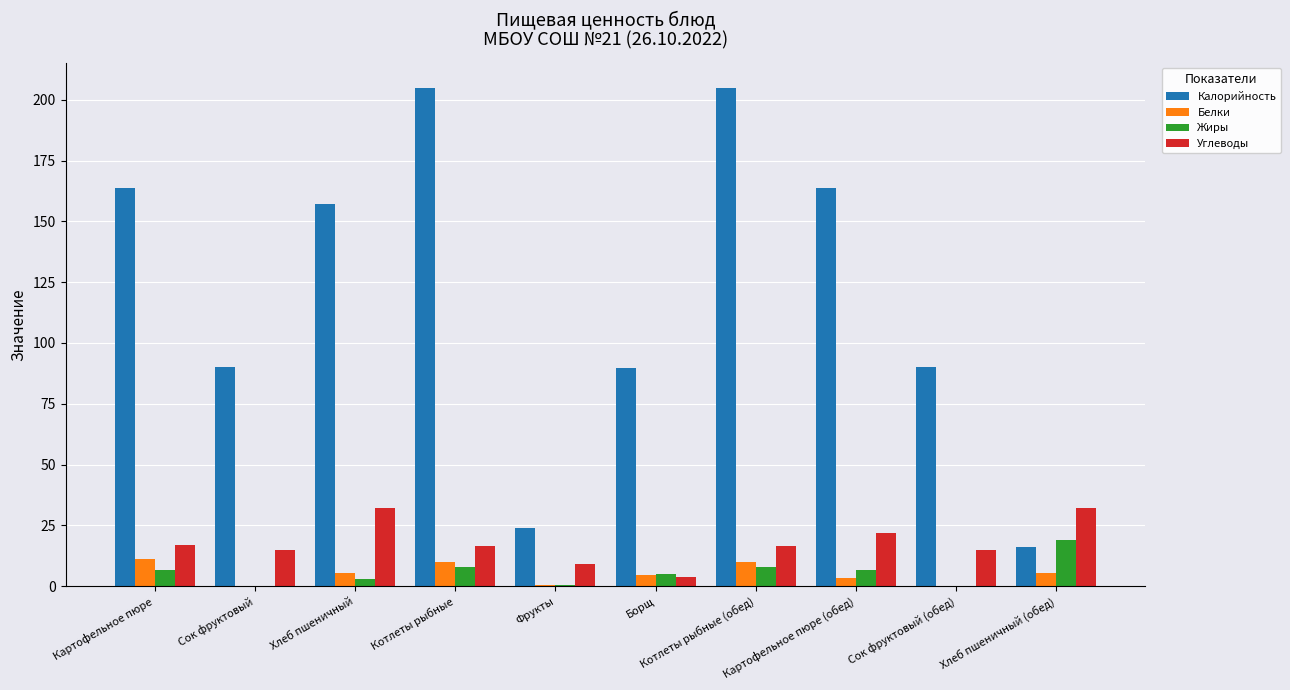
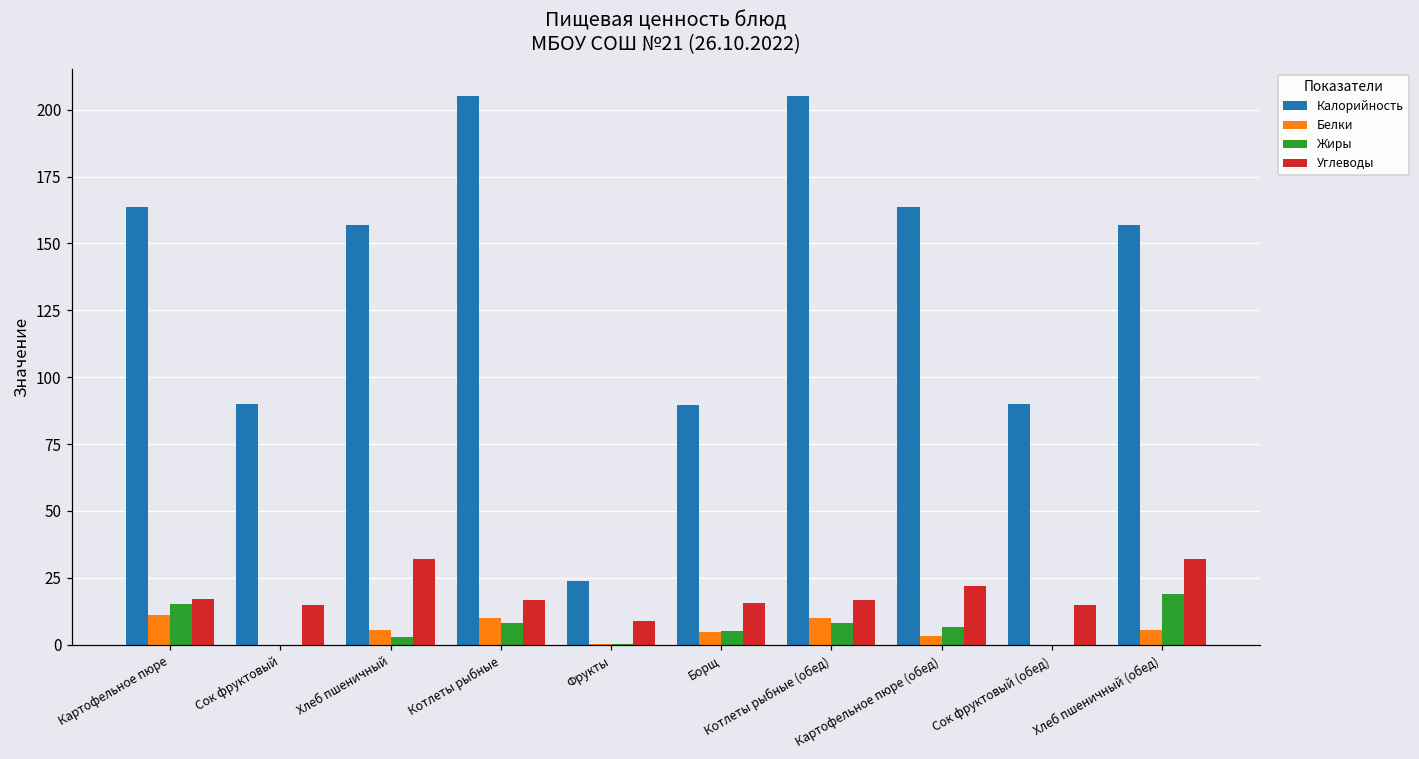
Жиры, Картофельное пюре: 7 -> 15
Углеводы, Борщ: 4 -> 15
Калорийность, Хлеб пшеничный (обед): 16 -> 157
